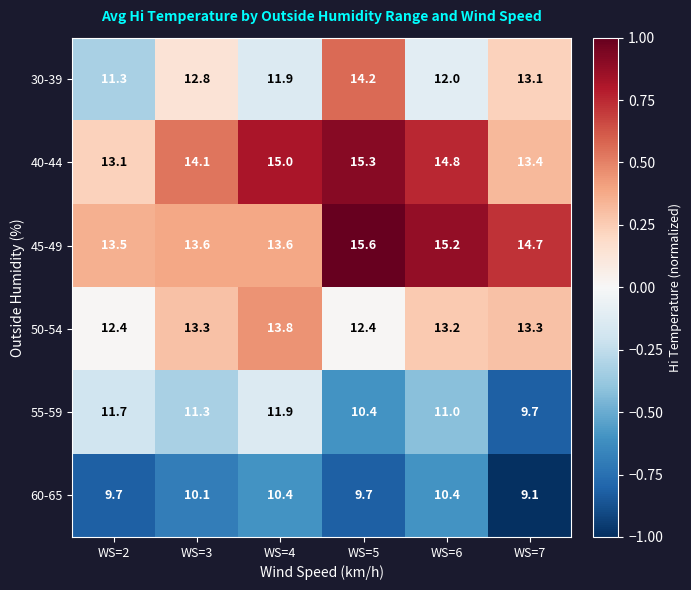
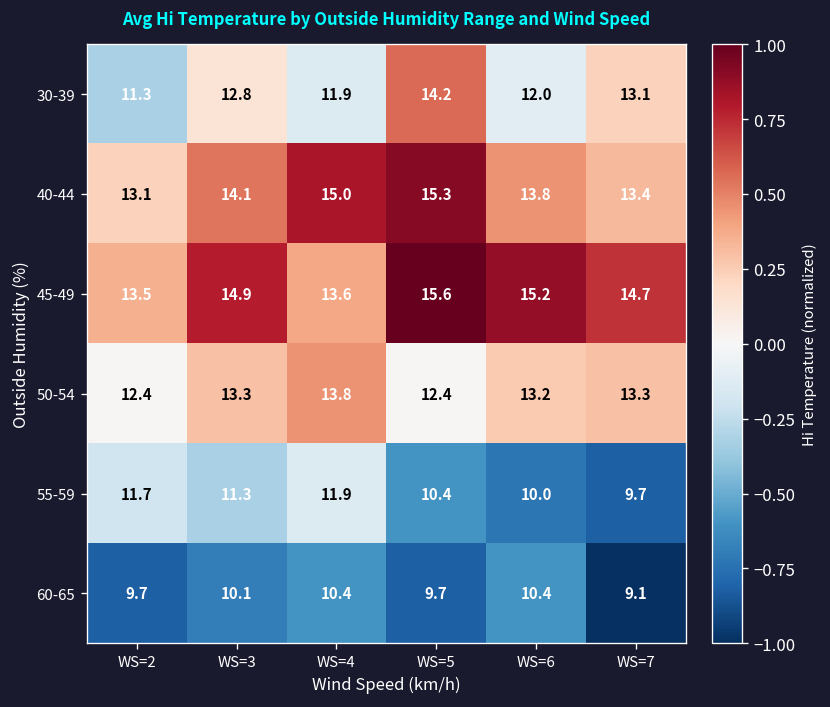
40-44, WS=6: 14.8 -> 13.8
45-49, WS=3: 13.6 -> 14.9
55-59, WS=6: 11.0 -> 10.0
